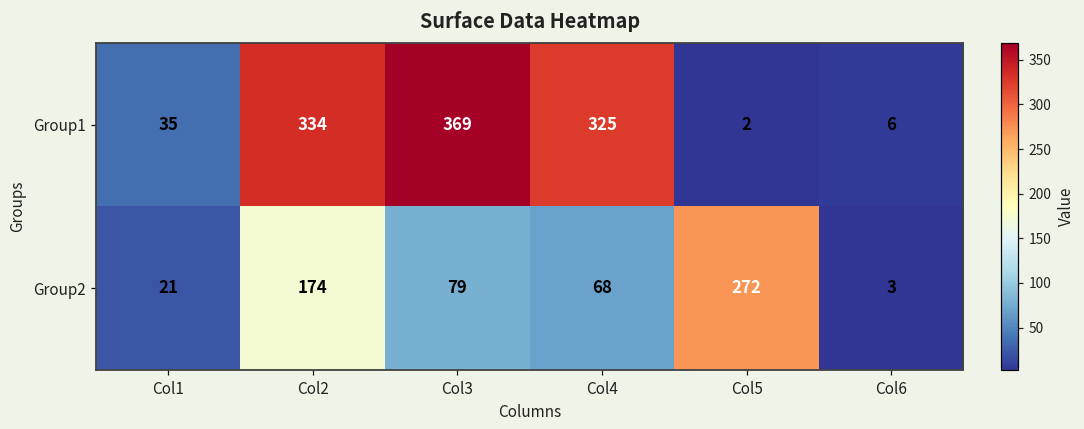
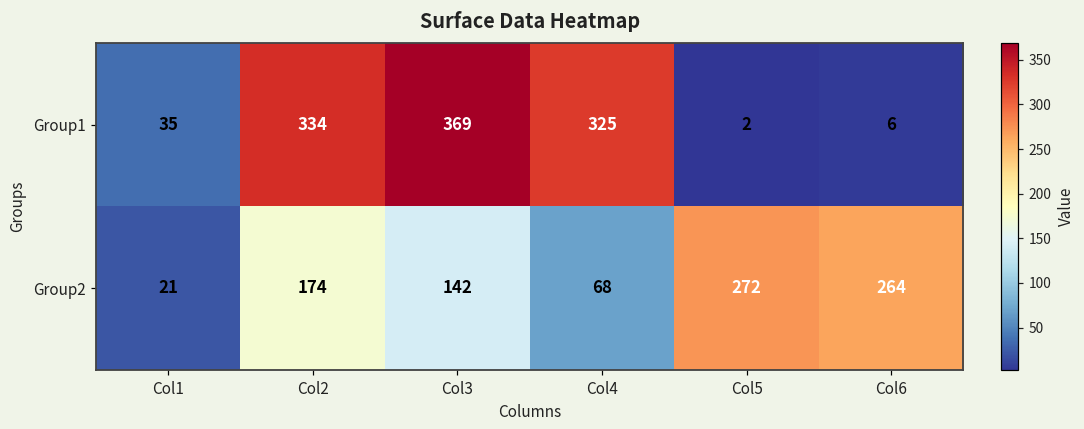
Group2, Col3: 79 -> 142
Group2, Col6: 3 -> 264
